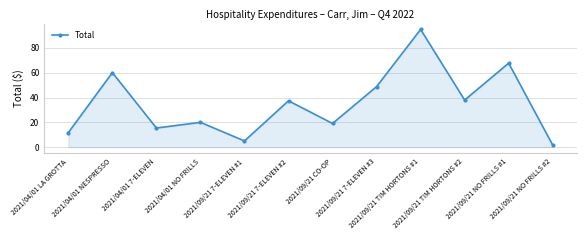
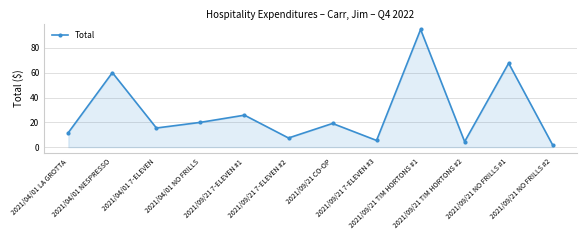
2021/09/21 7-ELEVEN #1: 5 -> 26
2021/09/21 7-ELEVEN #2: 37 -> 7
2021/09/21 7-ELEVEN #3: 49 -> 5
2021/09/21 TIM HORTONS #2: 38 -> 4
